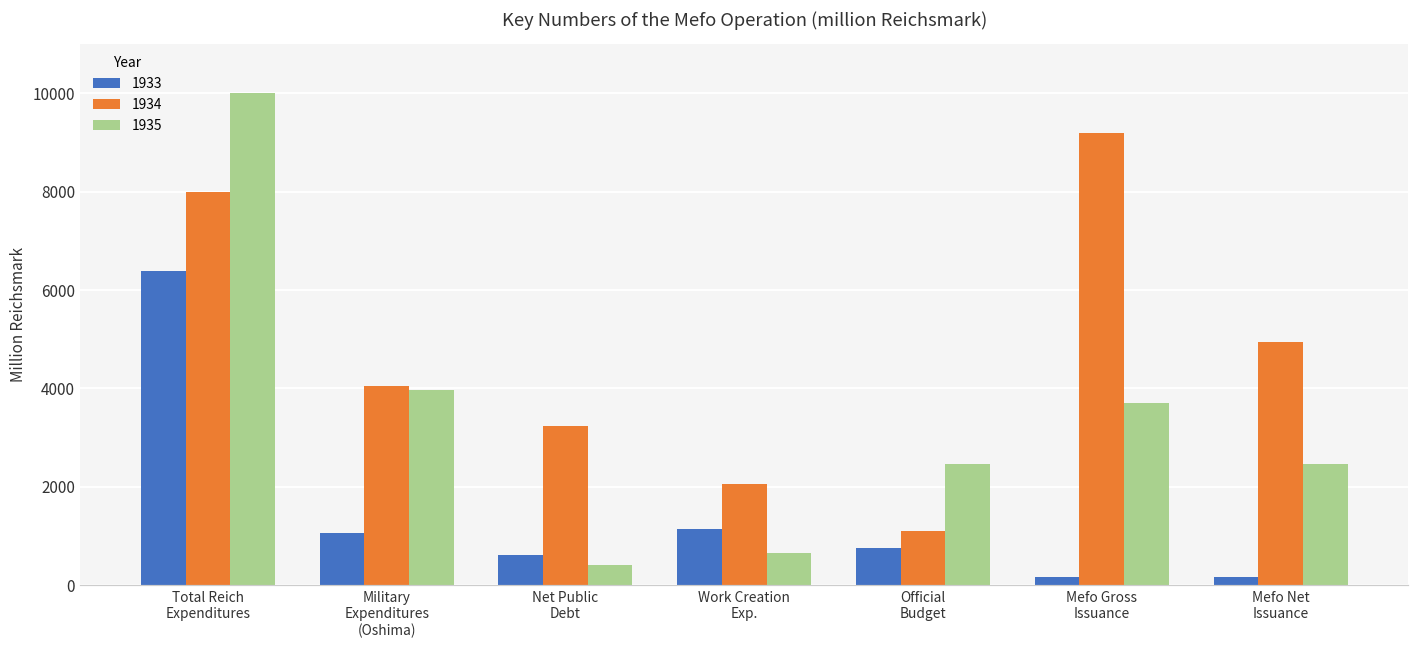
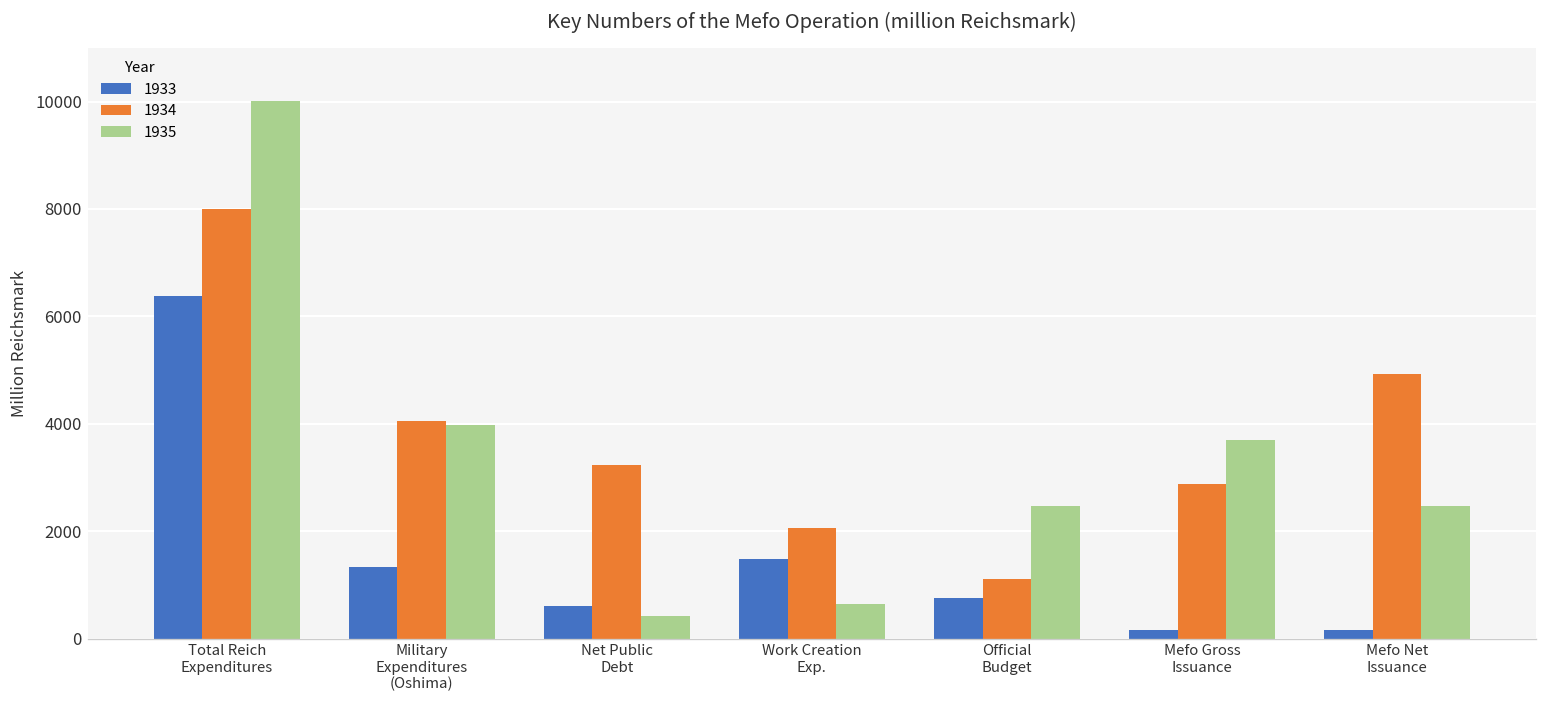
1933, Military Expenditures (Oshima): 1100 -> 1300
1933, Work Creation Exp.: 1100 -> 1500
1934, Mefo Gross Issuance: 9200 -> 2900
